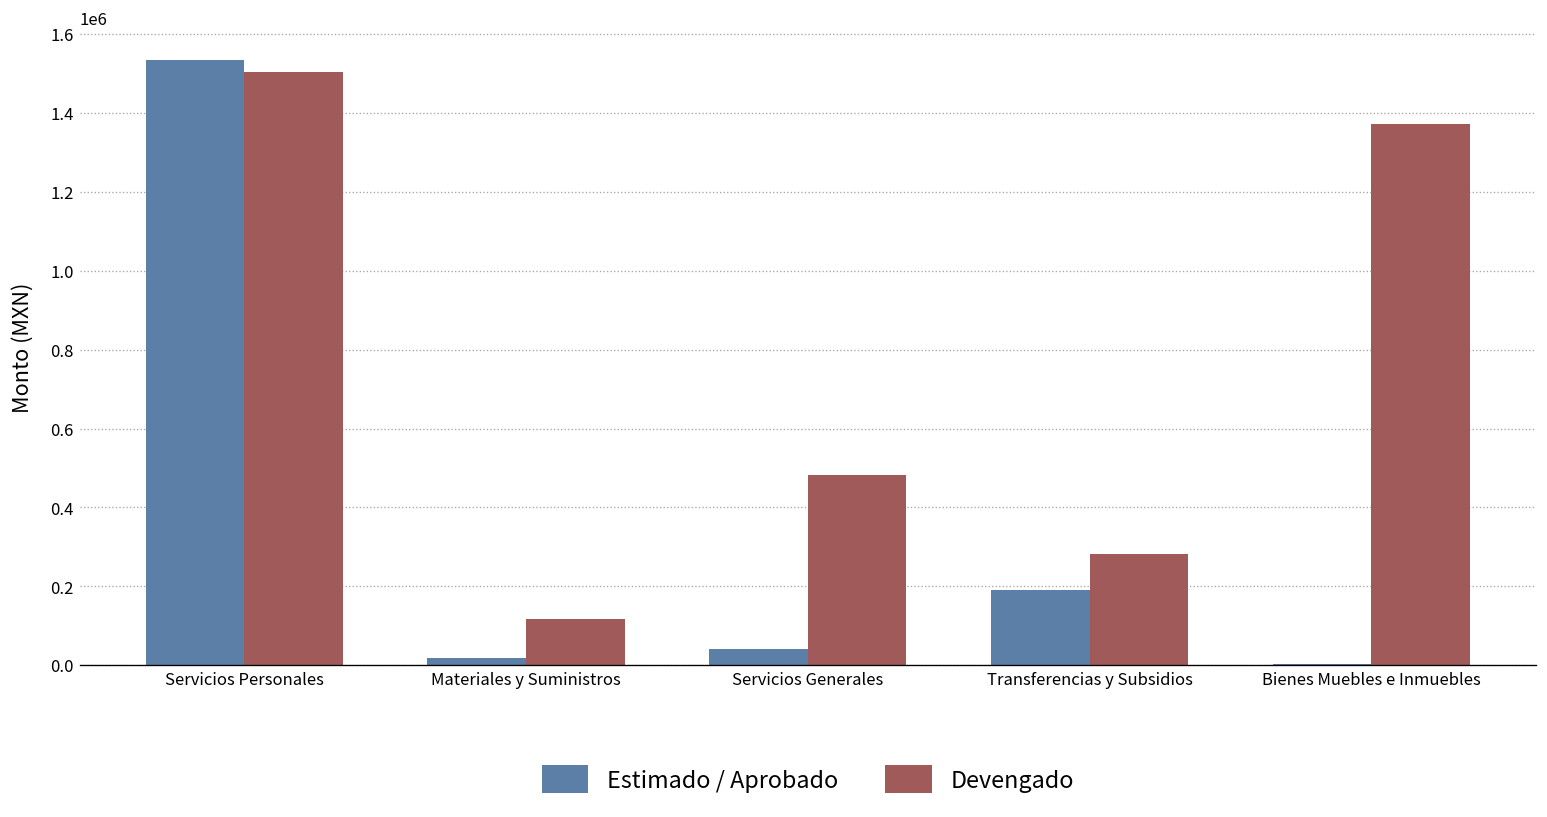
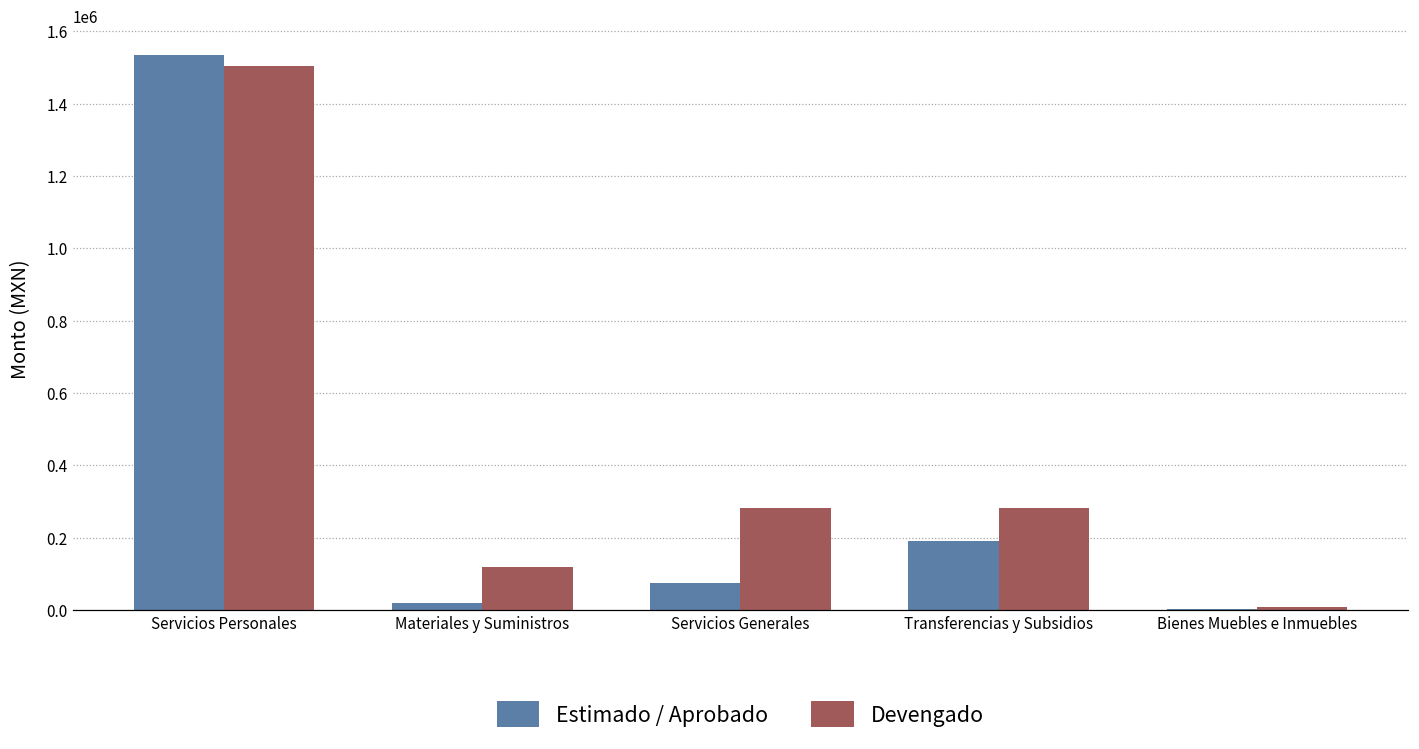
Estimado / Aprobado, Servicios Generales: 40000 -> 70000
Devengado, Servicios Generales: 480000 -> 280000
Devengado, Bienes Muebles e Inmuebles: 1370000 -> 10000
